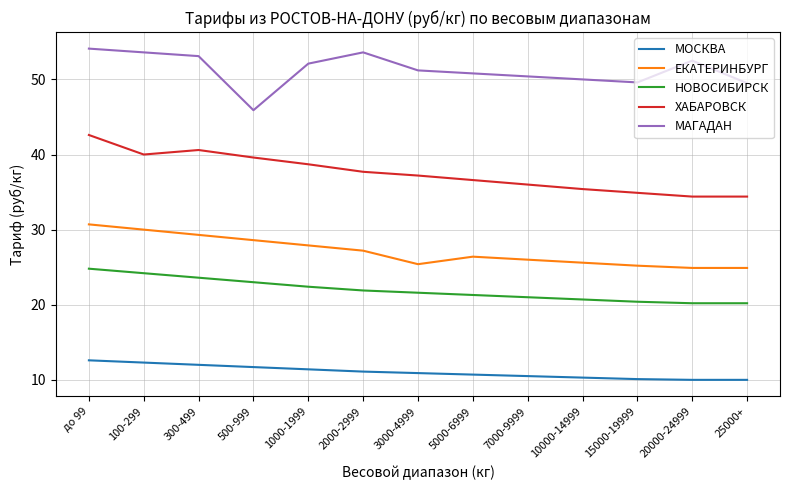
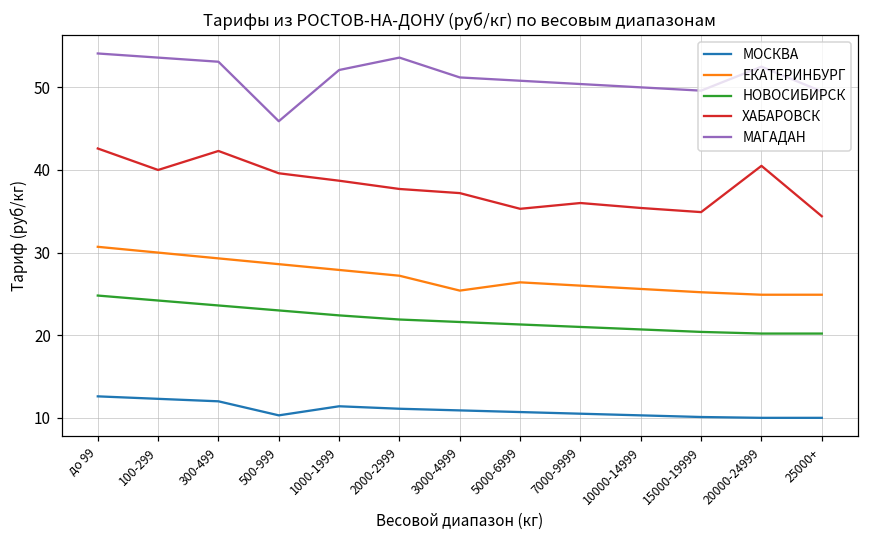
ХАБАРОВСК, 300-499: 41 -> 42
МОСКВА, 500-999: 12 -> 10
ХАБАРОВСК, 5000-6999: 37 -> 35
ХАБАРОВСК, 20000-24999: 34 -> 41
